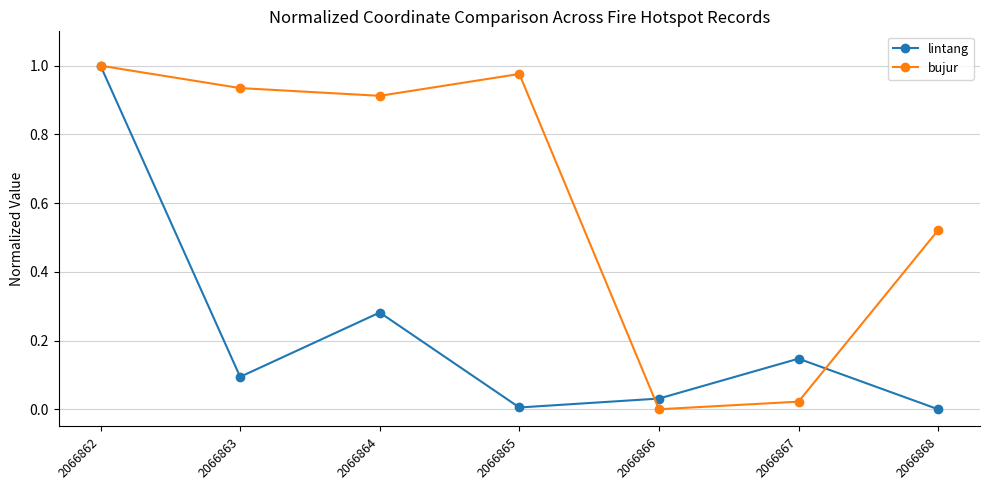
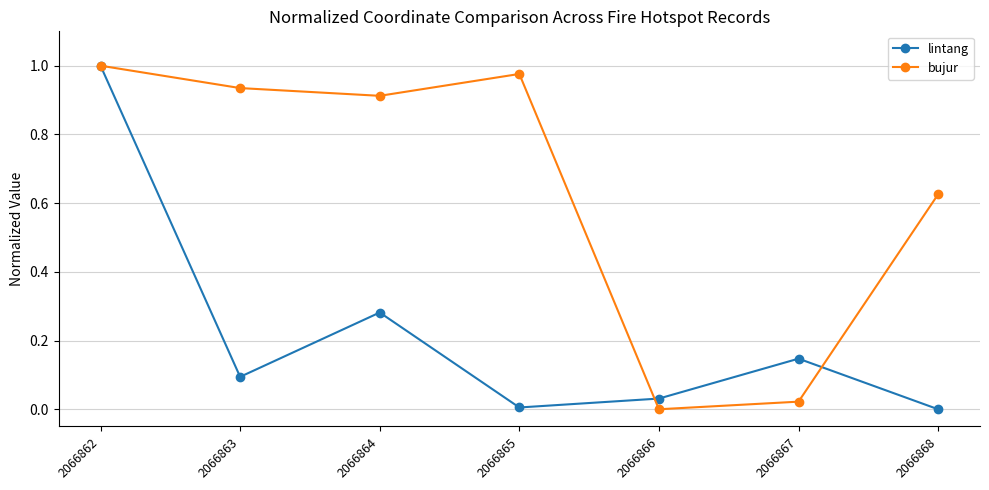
bujur, 2066868: 0.52 -> 0.63
